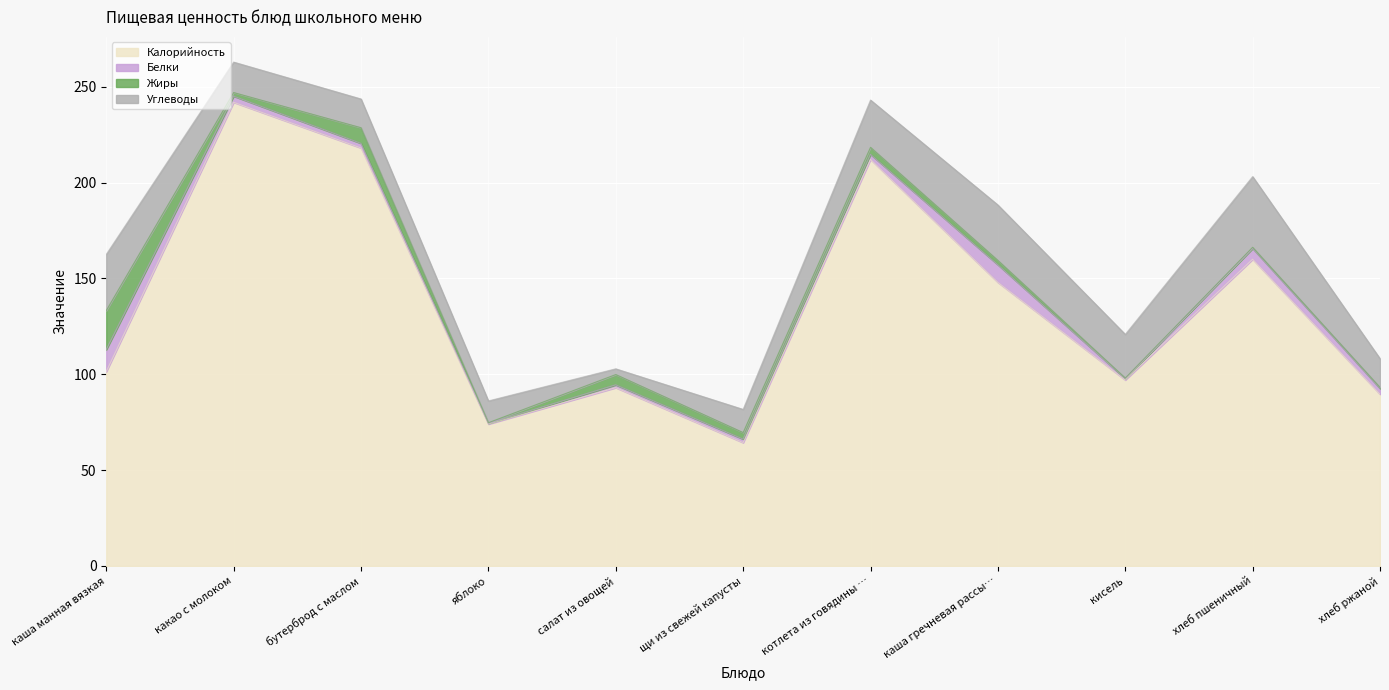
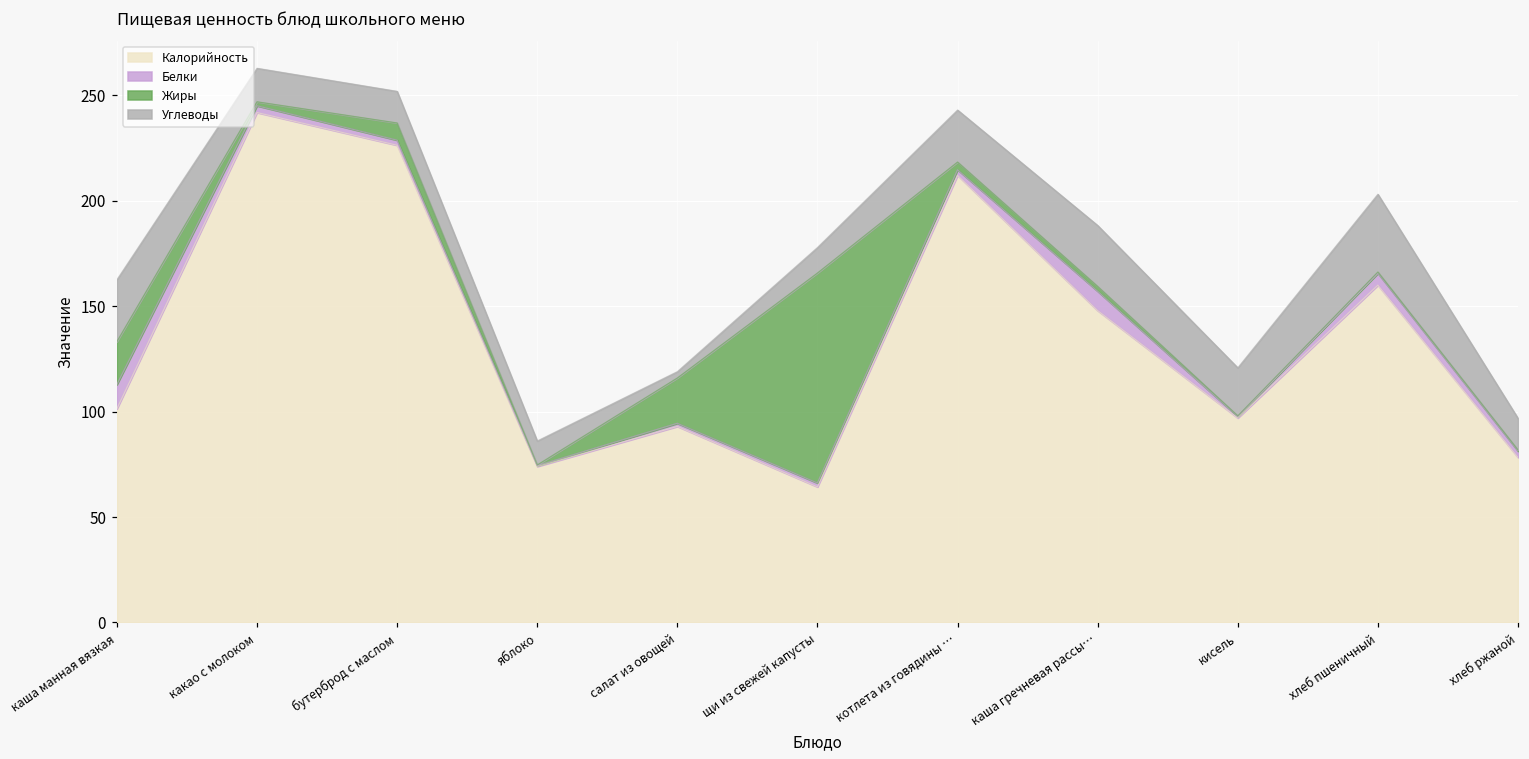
Калорийность, бутерброд с маслом: 218 -> 226
Жиры, салат из овощей: 5 -> 22
Жиры, щи из свежей капусты: 3 -> 100
Калорийность, хлеб ржаной: 90 -> 78
